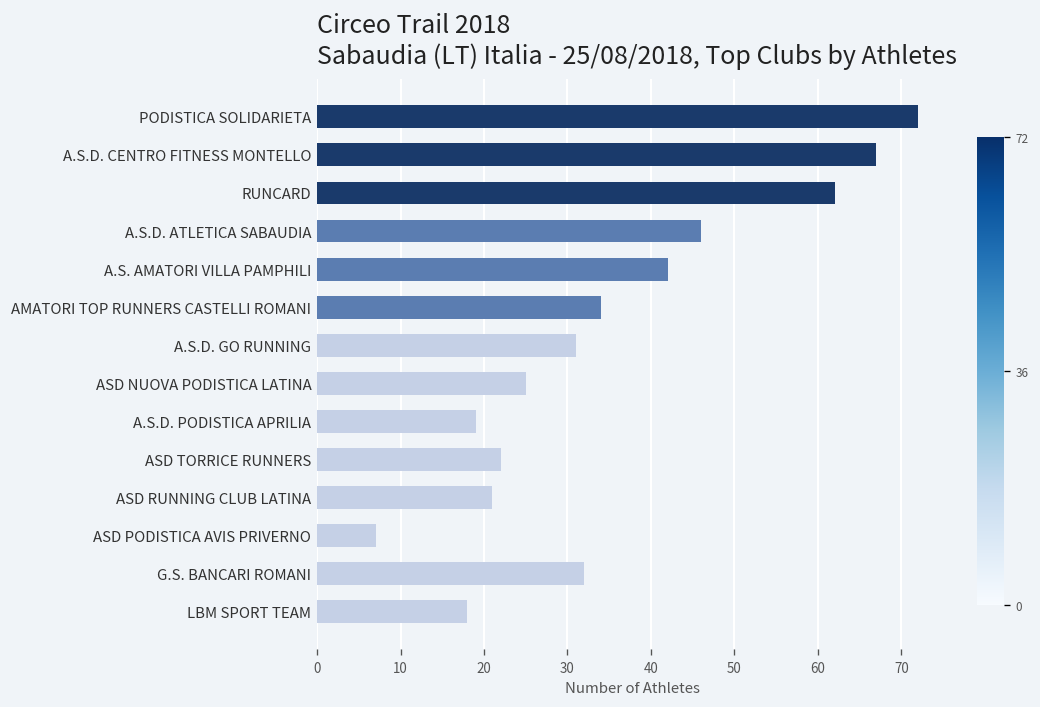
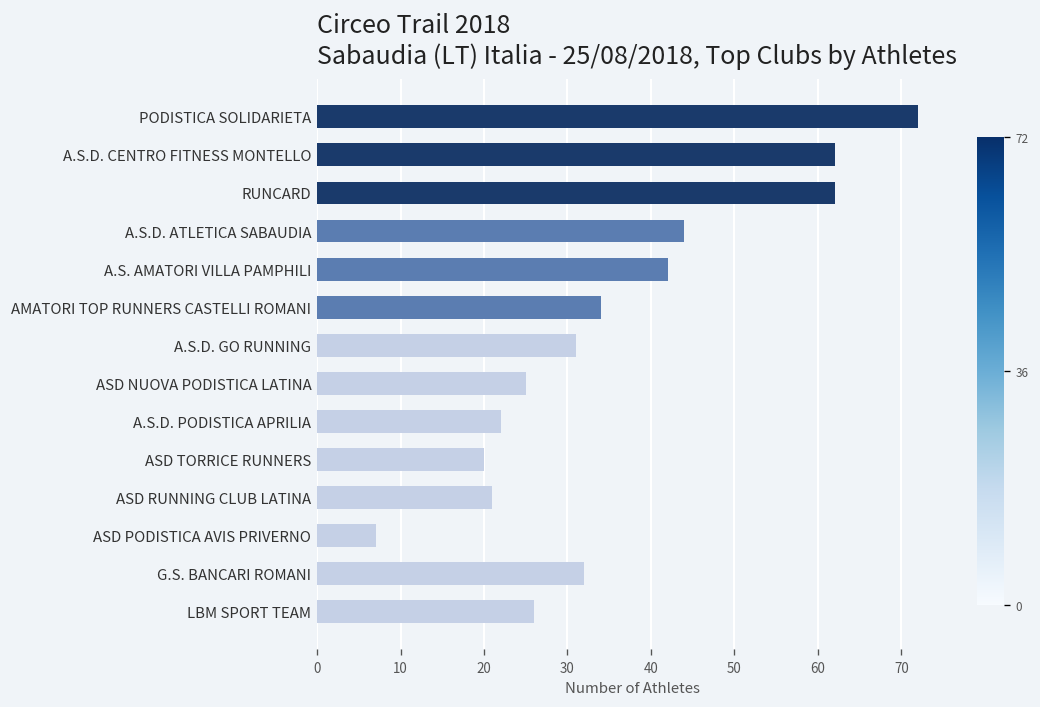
A.S.D. CENTRO FITNESS MONTELLO: 67 -> 62
A.S.D. ATLETICA SABAUDIA: 46 -> 44
A.S.D. PODISTICA APRILIA: 19 -> 22
ASD TORRICE RUNNERS: 22 -> 20
LBM SPORT TEAM: 18 -> 26
